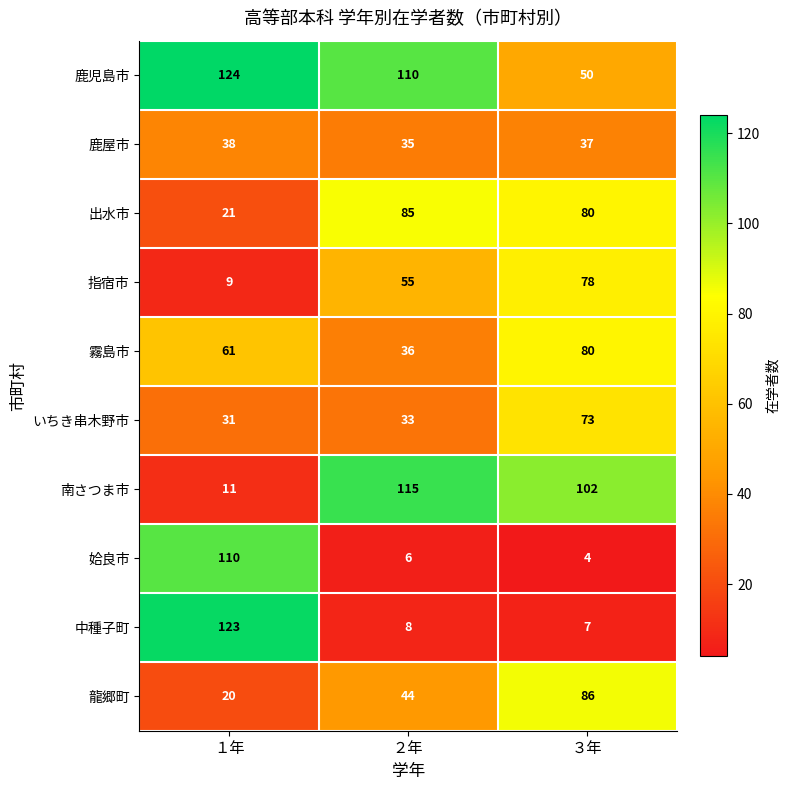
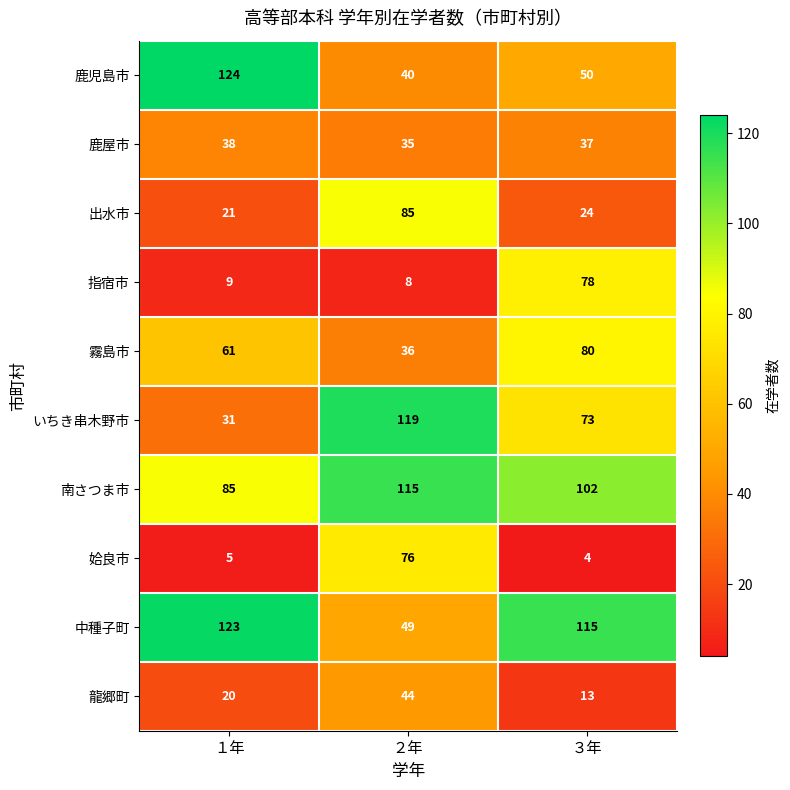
鹿児島市, ２年: 110 -> 40
出水市, ３年: 80 -> 24
指宿市, ２年: 55 -> 8
いちき串木野市, ２年: 33 -> 119
南さつま市, １年: 11 -> 85
姶良市, １年: 110 -> 5
姶良市, ２年: 6 -> 76
中種子町, ２年: 8 -> 49
中種子町, ３年: 7 -> 115
龍郷町, ３年: 86 -> 13
